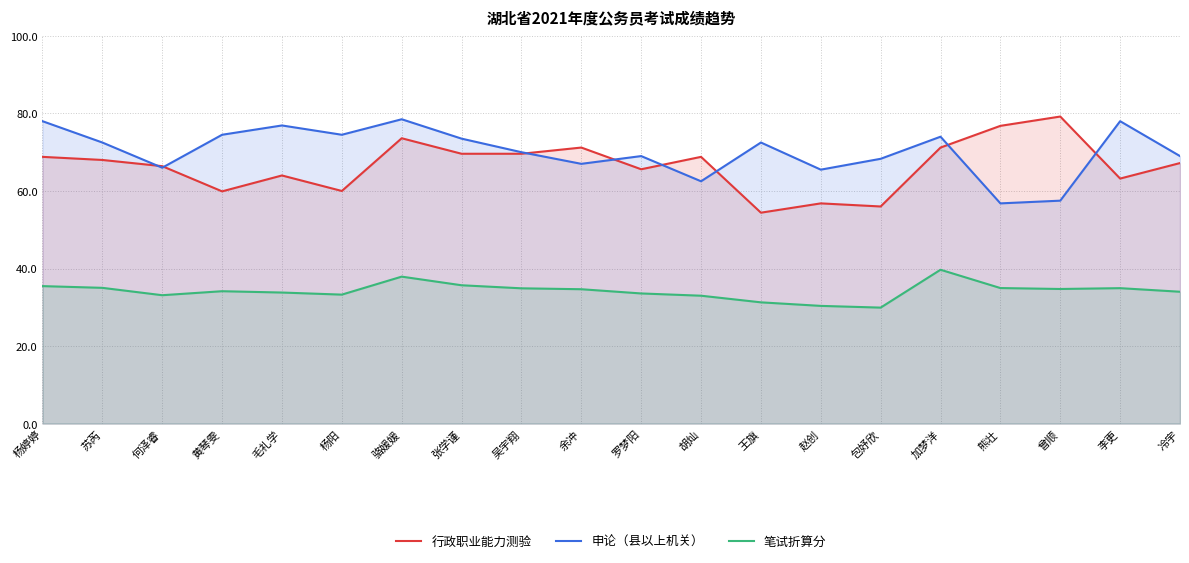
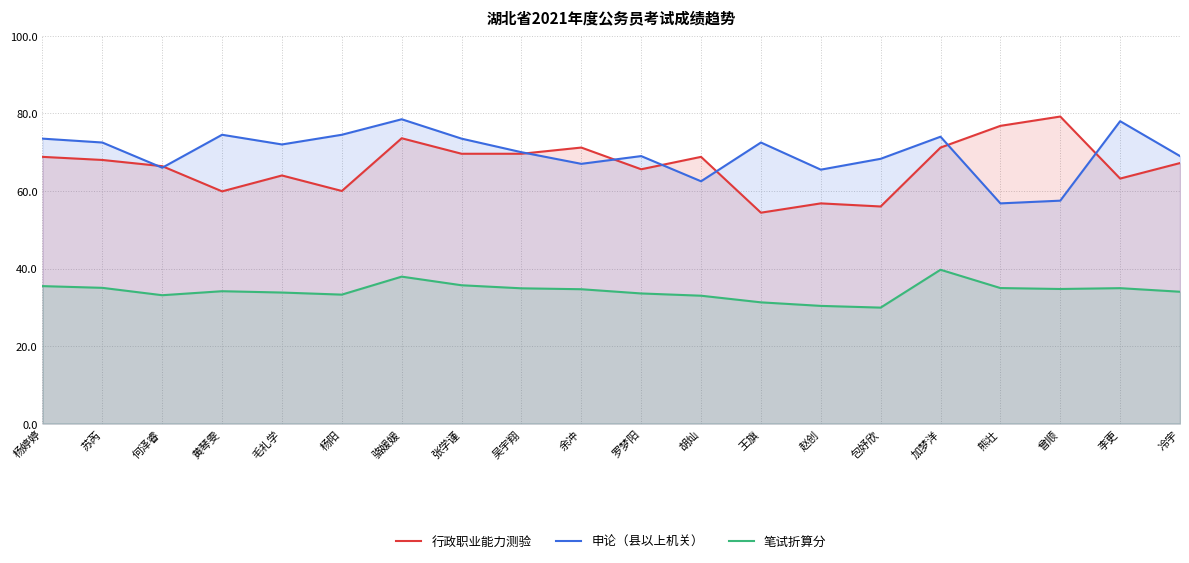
申论（县以上机关）, 杨婷婷: 78 -> 74
申论（县以上机关）, 毛礼学: 77 -> 72
